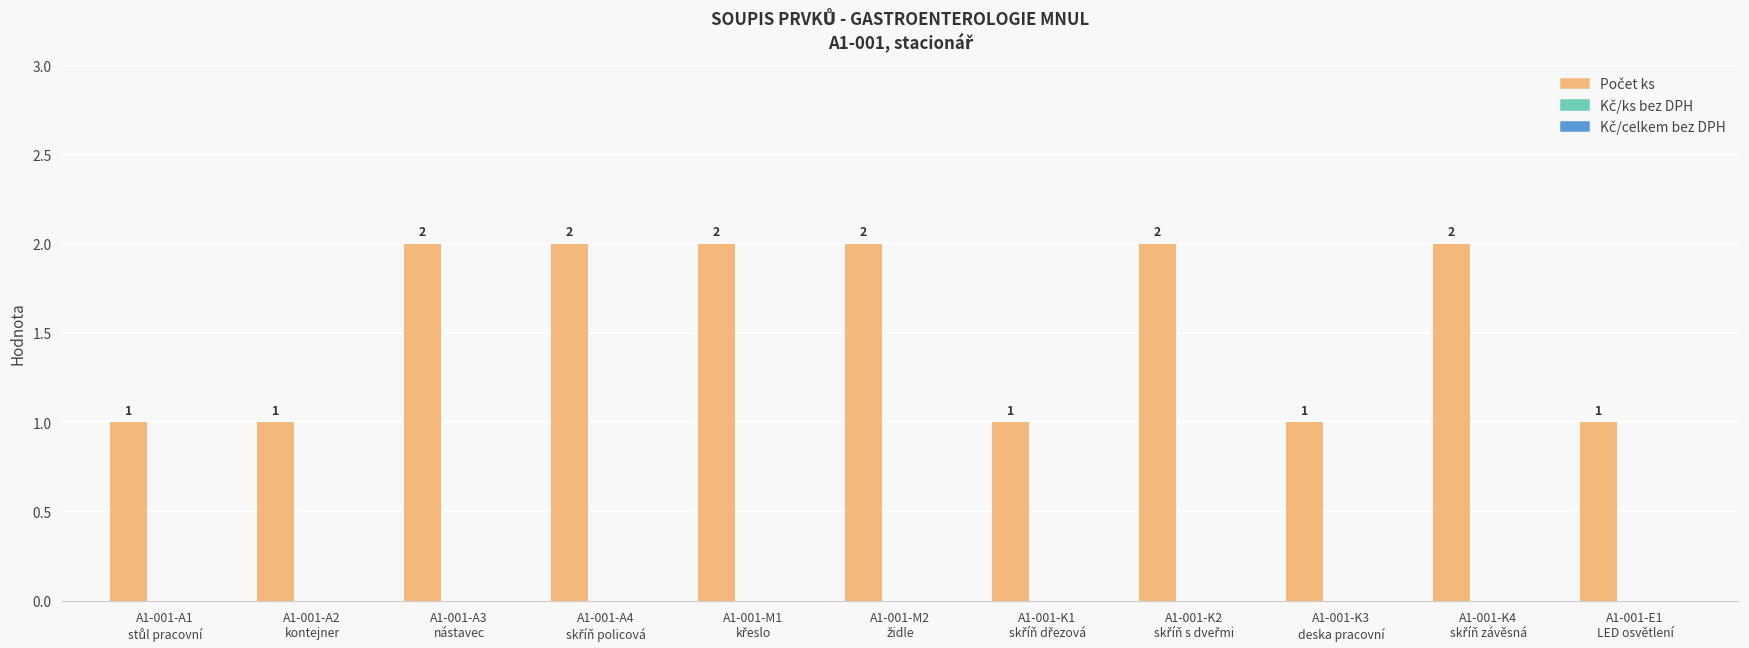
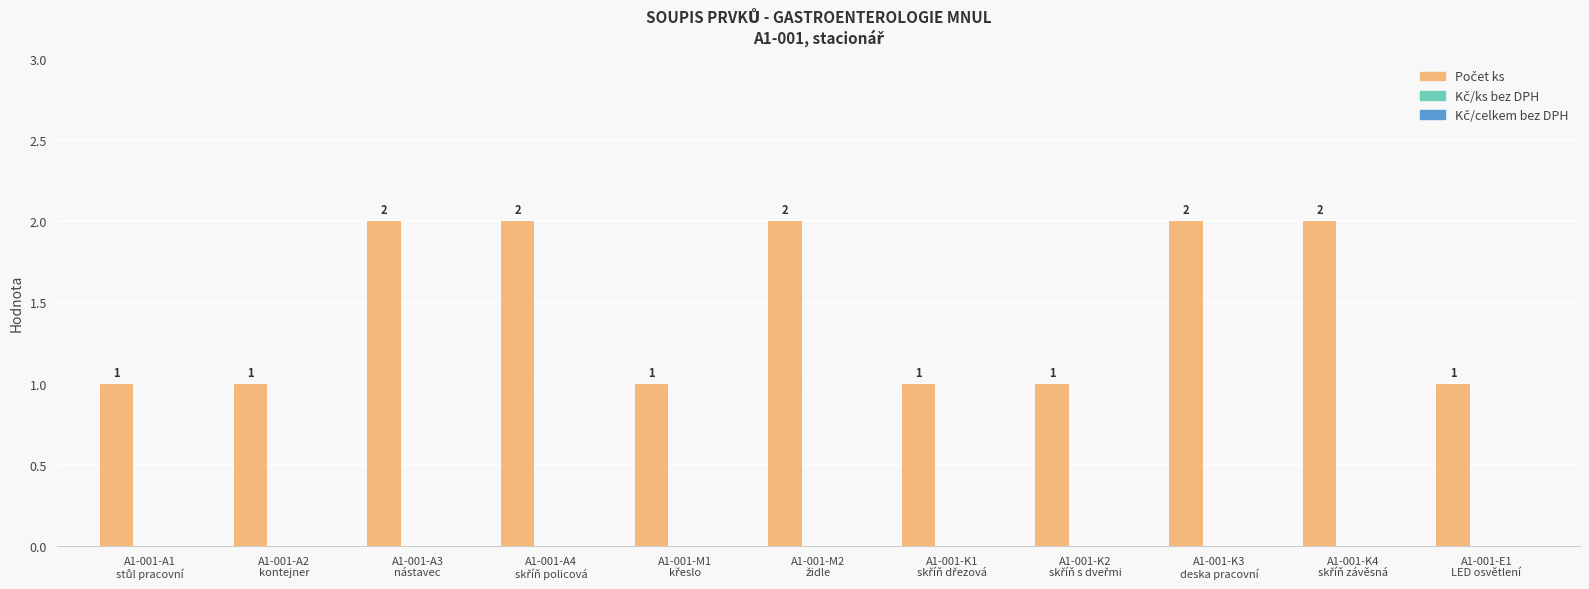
Počet ks, A1-001-M1 křeslo: 2 -> 1
Počet ks, A1-001-K2 skříň s dveřmi: 2 -> 1
Počet ks, A1-001-K3 deska pracovní: 1 -> 2
